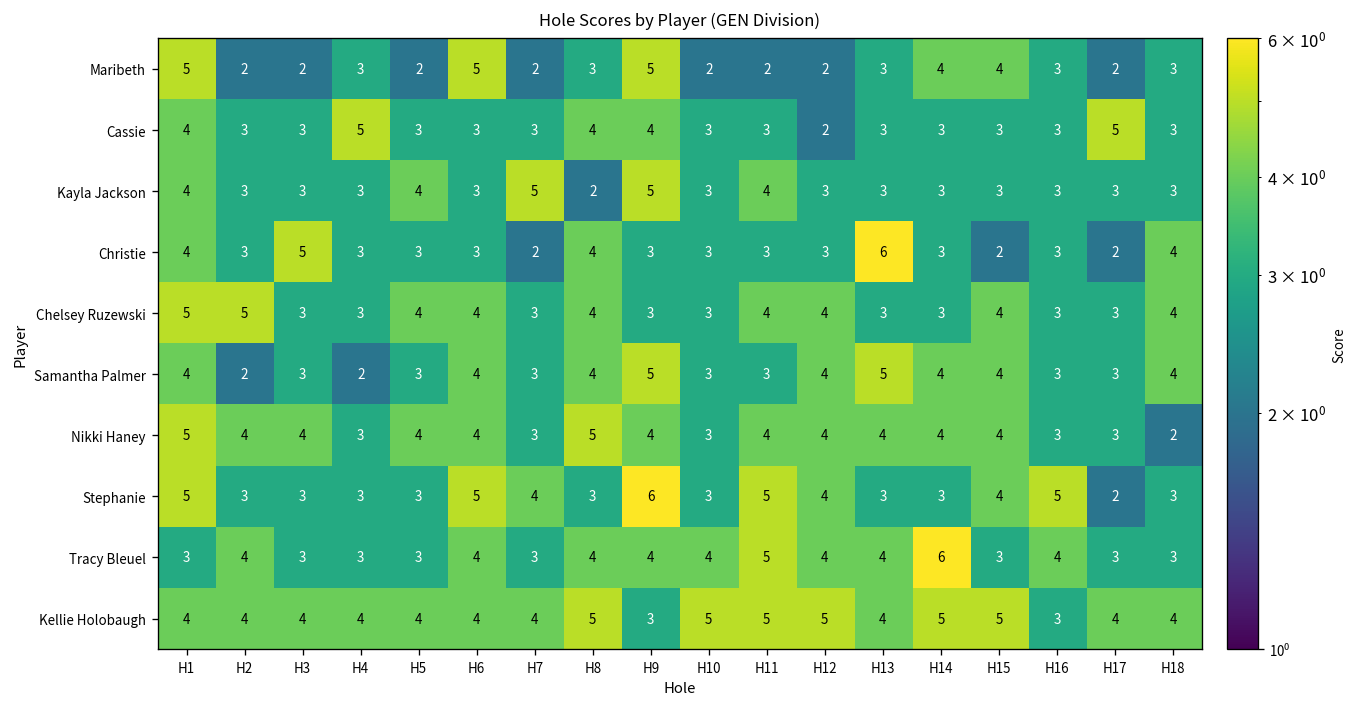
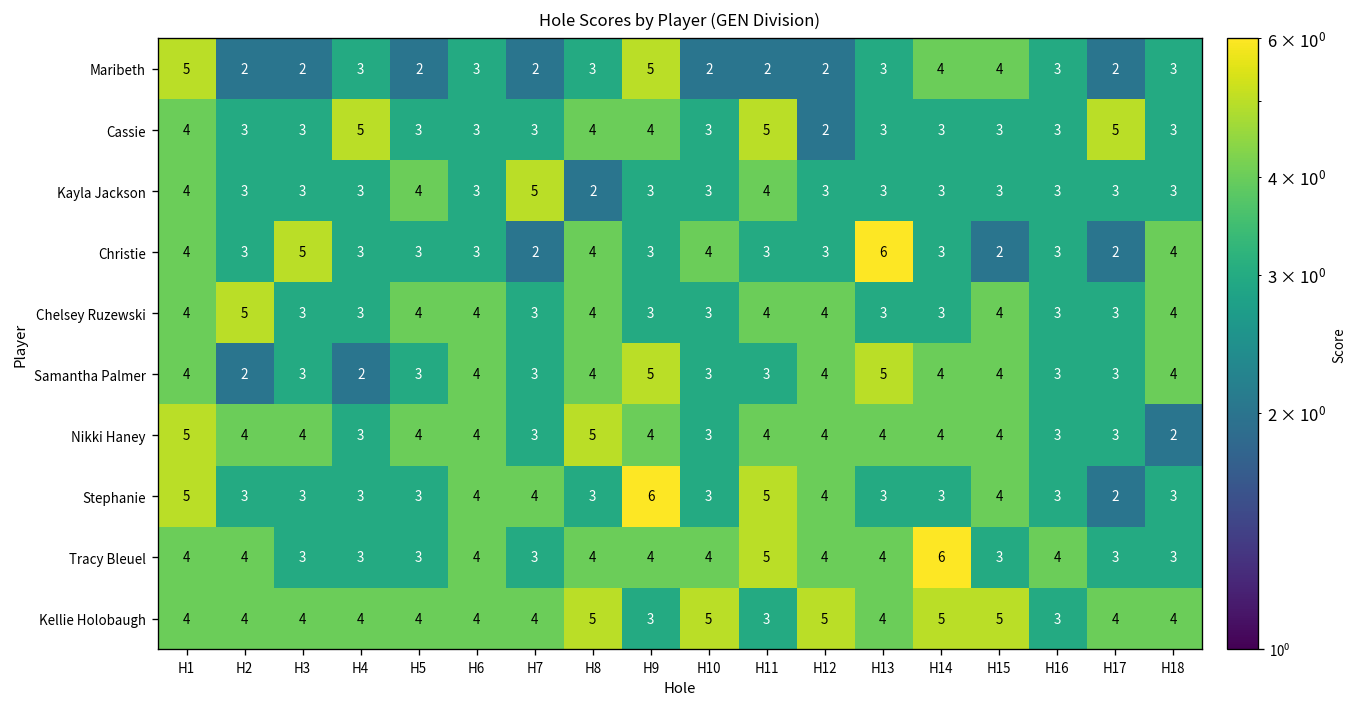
Maribeth, H6: 5 -> 3
Cassie, H11: 3 -> 5
Kayla Jackson, H9: 5 -> 3
Christie, H10: 3 -> 4
Chelsey Ruzewski, H1: 5 -> 4
Stephanie, H6: 5 -> 4
Stephanie, H16: 5 -> 3
Tracy Bleuel, H1: 3 -> 4
Kellie Holobaugh, H11: 5 -> 3
